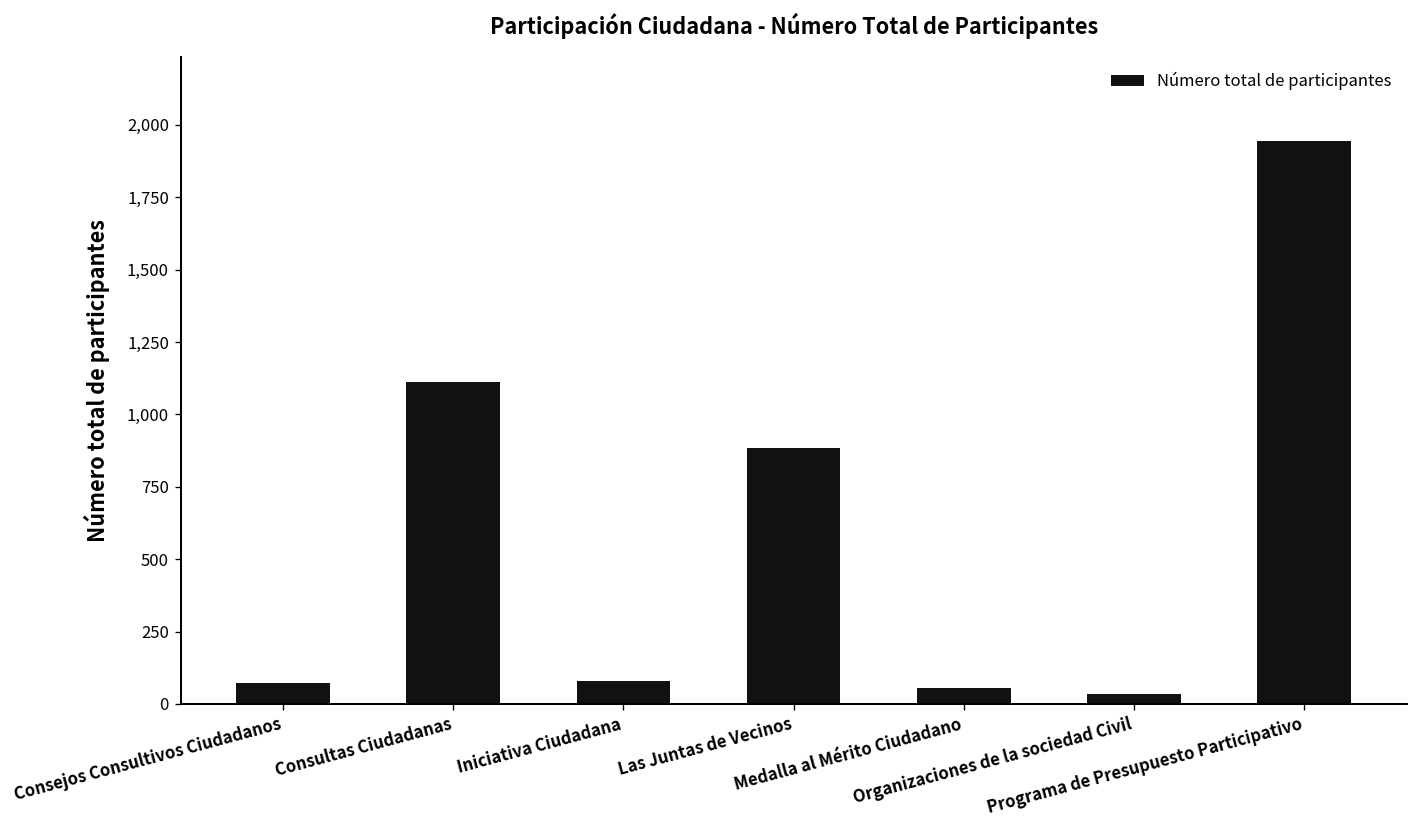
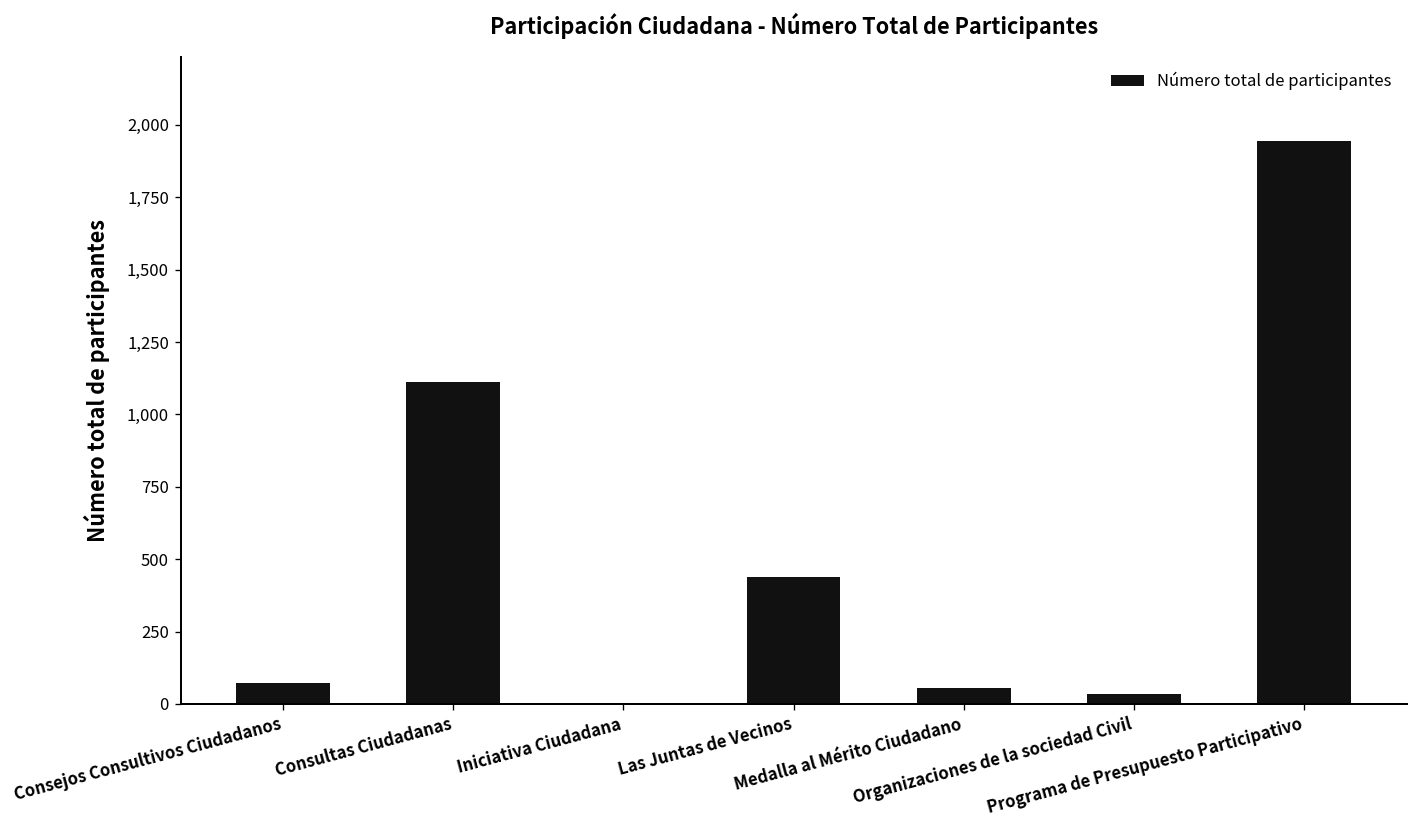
Iniciativa Ciudadana: 80 -> 0
Las Juntas de Vecinos: 890 -> 440
